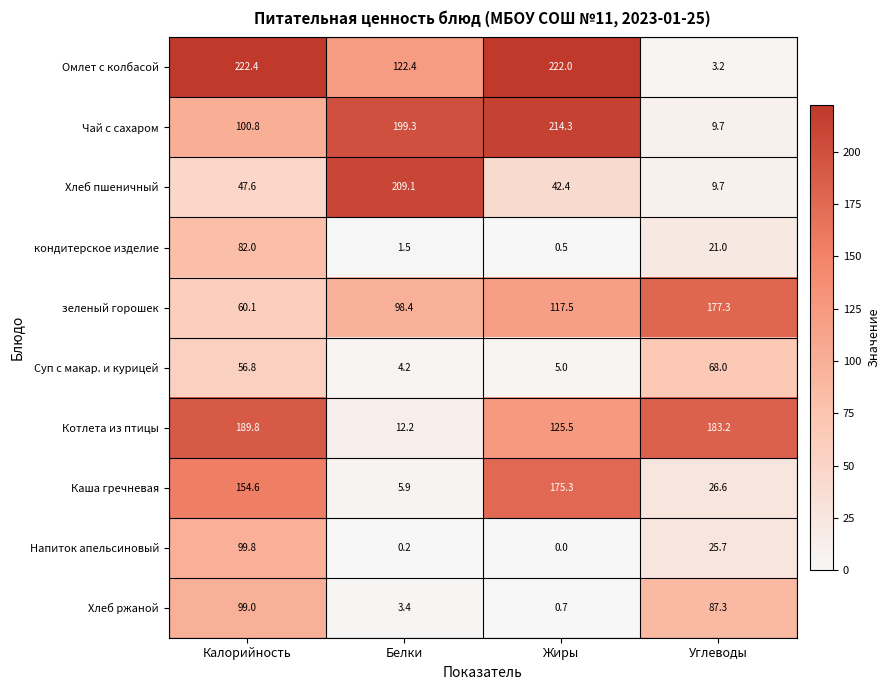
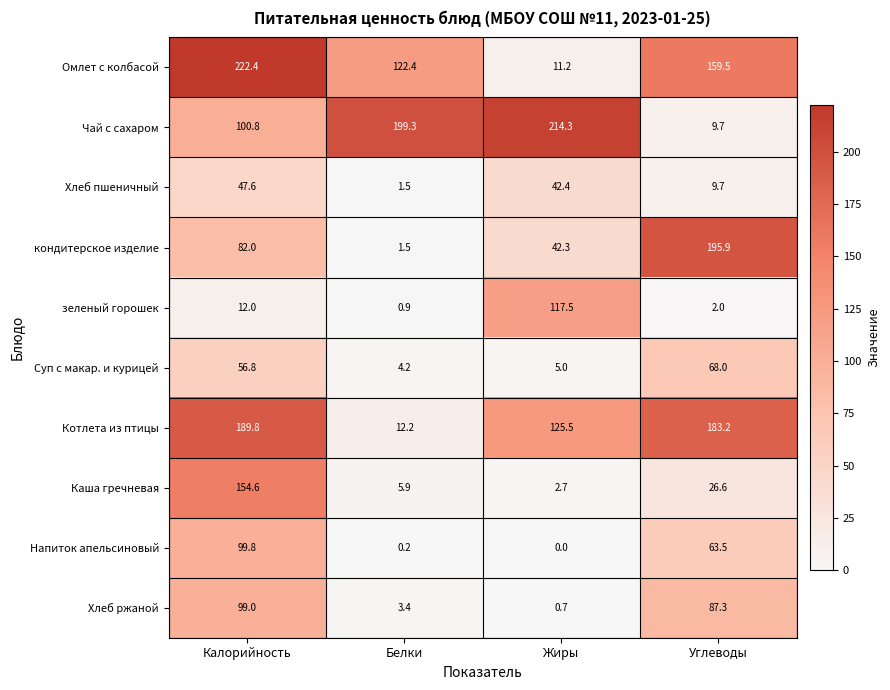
Омлет с колбасой, Жиры: 222.0 -> 11.2
Омлет с колбасой, Углеводы: 3.2 -> 159.5
Хлеб пшеничный, Белки: 209.1 -> 1.5
кондитерское изделие, Жиры: 0.5 -> 42.3
кондитерское изделие, Углеводы: 21.0 -> 195.9
зеленый горошек, Калорийность: 60.1 -> 12.0
зеленый горошек, Белки: 98.4 -> 0.9
зеленый горошек, Углеводы: 177.3 -> 2.0
Каша гречневая, Жиры: 175.3 -> 2.7
Напиток апельсиновый, Углеводы: 25.7 -> 63.5
